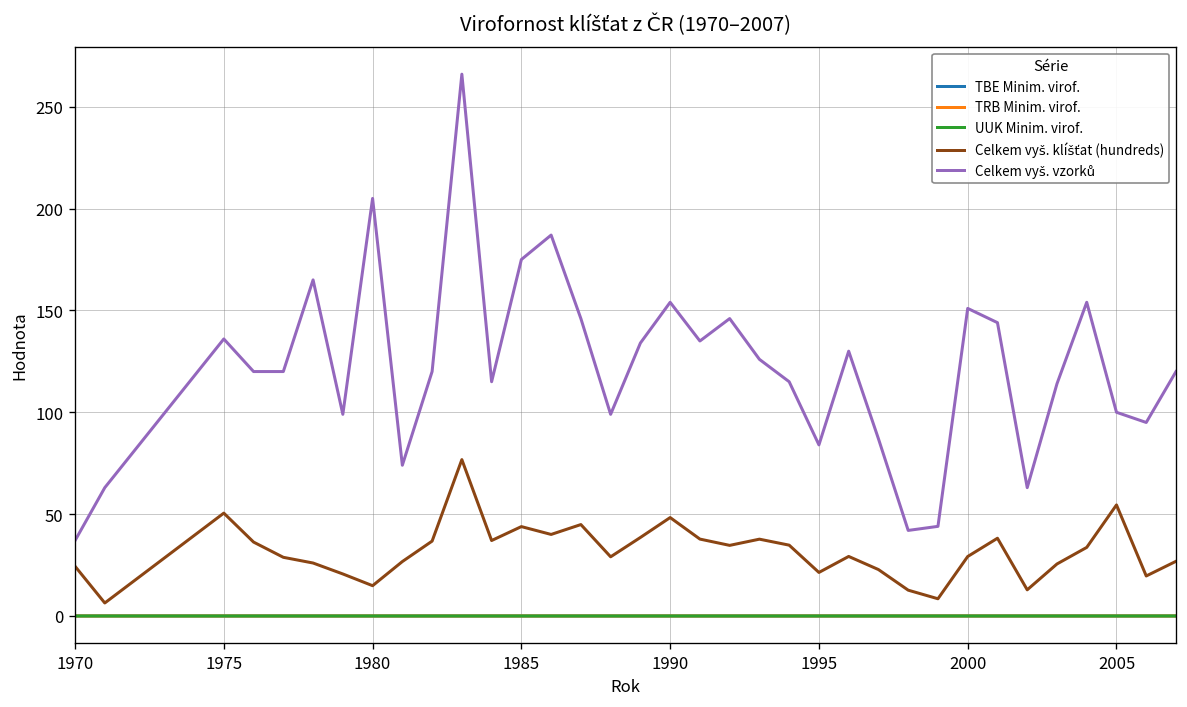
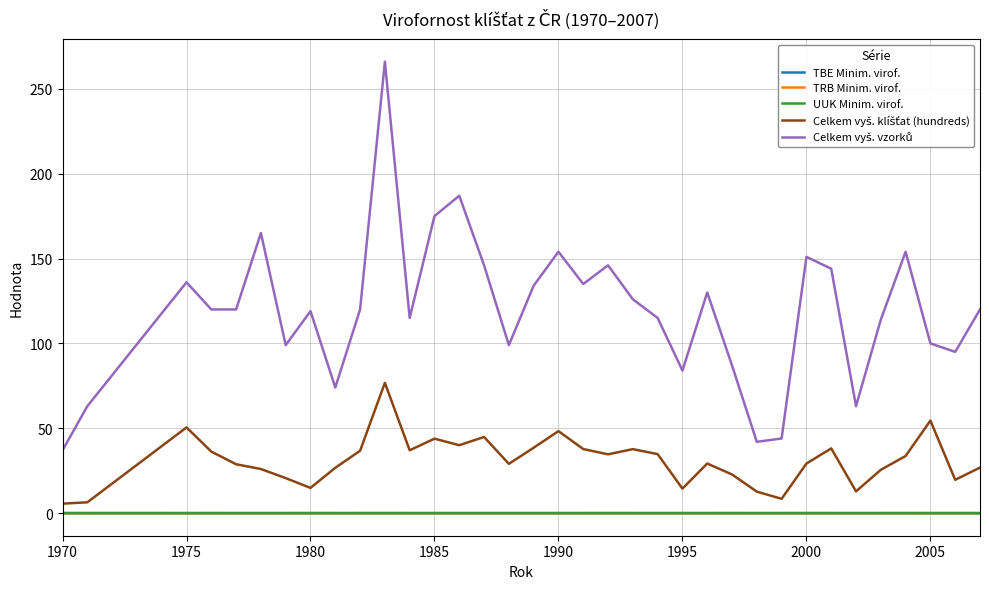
Celkem vyš. klíšťat (hundreds), 1970: 24 -> 6
Celkem vyš. vzorků, 1980: 205 -> 119
Celkem vyš. klíšťat (hundreds), 1995: 21 -> 14
